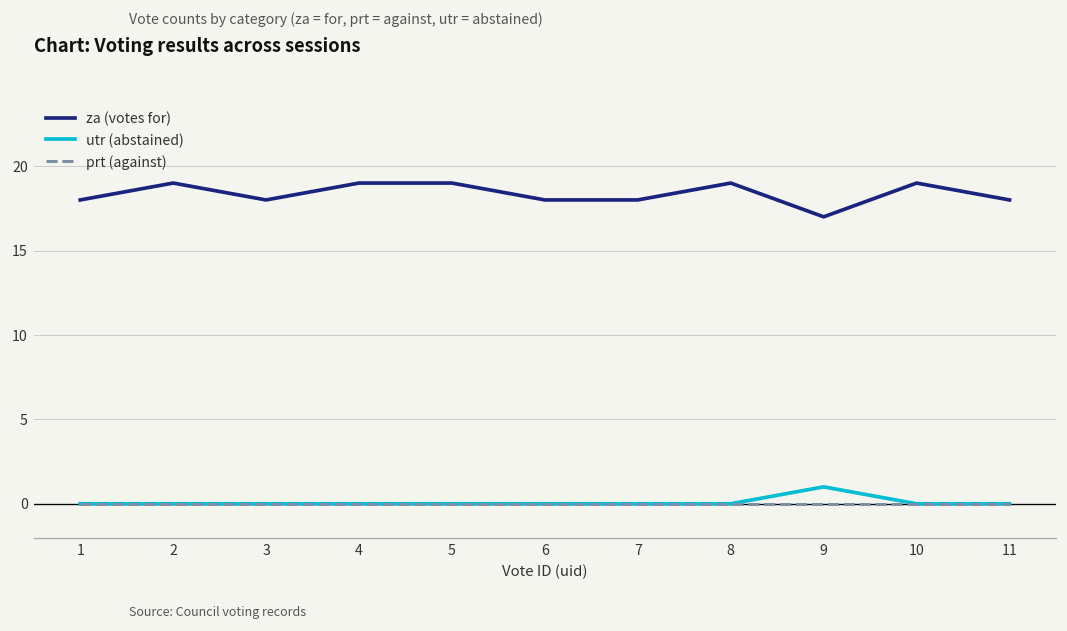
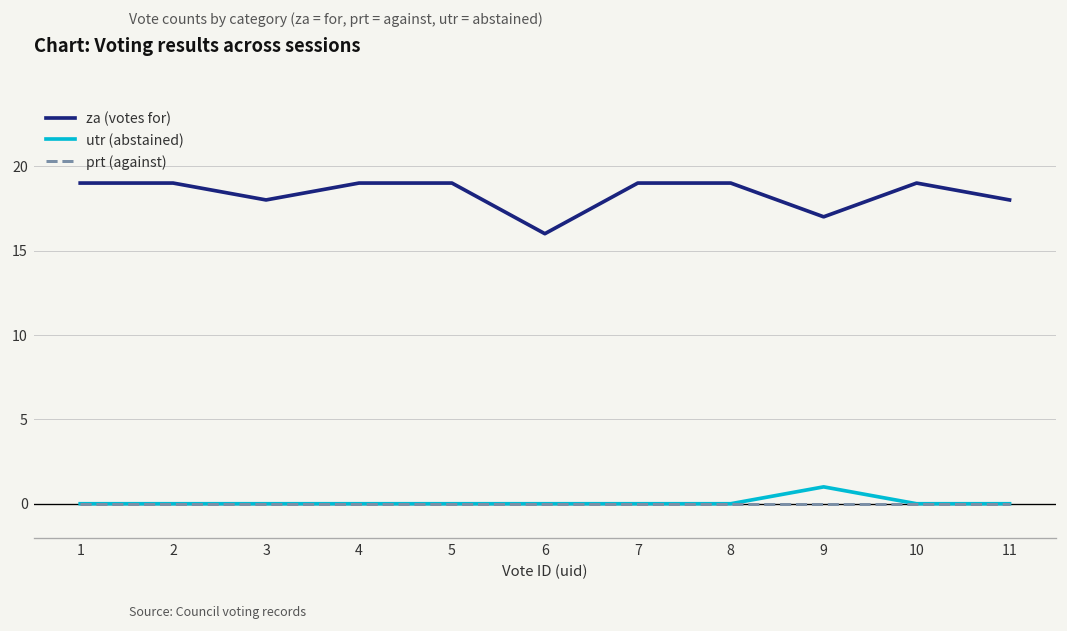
za (votes for), 1: 18 -> 19
za (votes for), 6: 18 -> 16
za (votes for), 7: 18 -> 19
